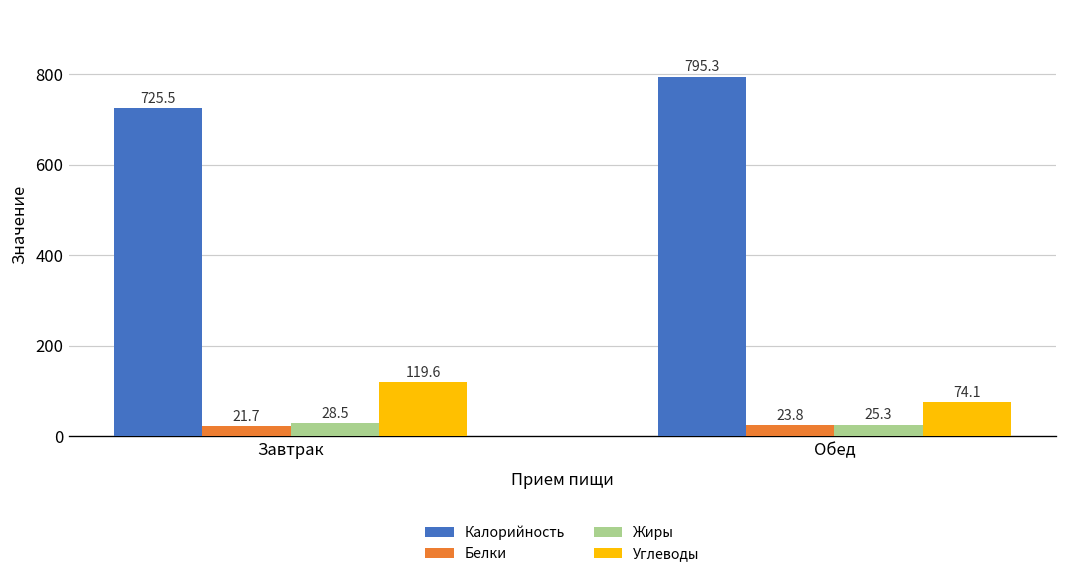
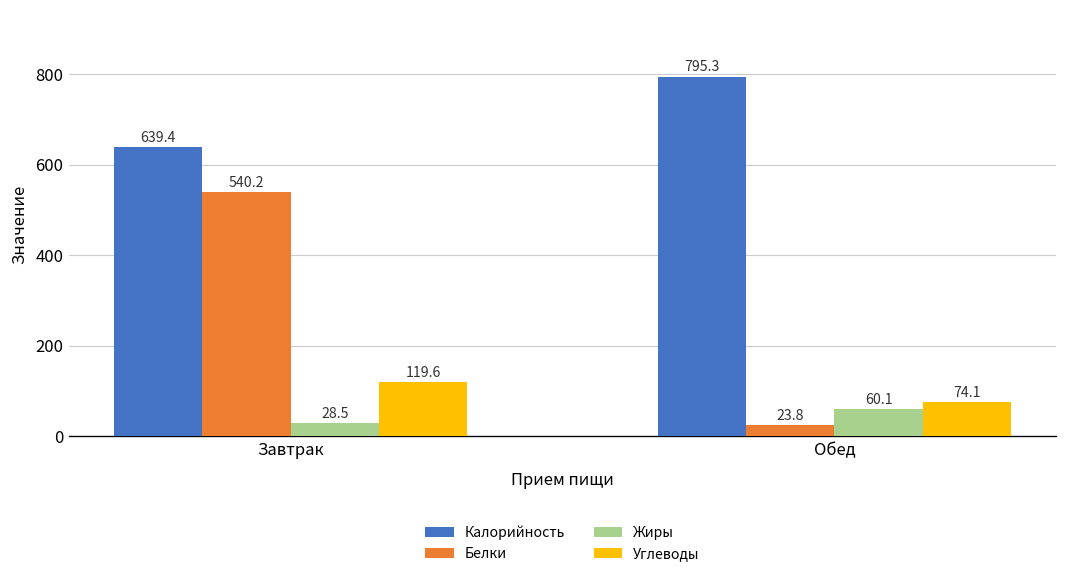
Калорийность, Завтрак: 725.5 -> 639.4
Белки, Завтрак: 21.7 -> 540.2
Жиры, Обед: 25.3 -> 60.1
